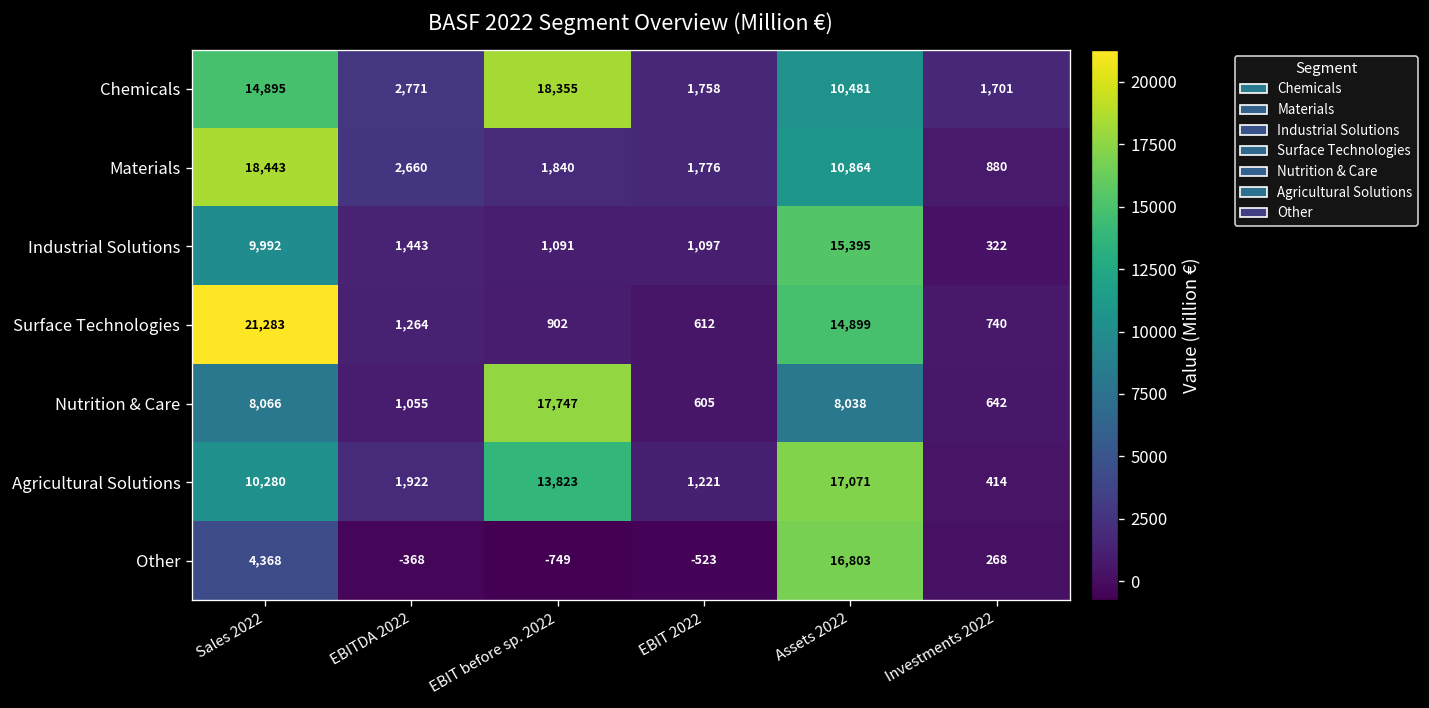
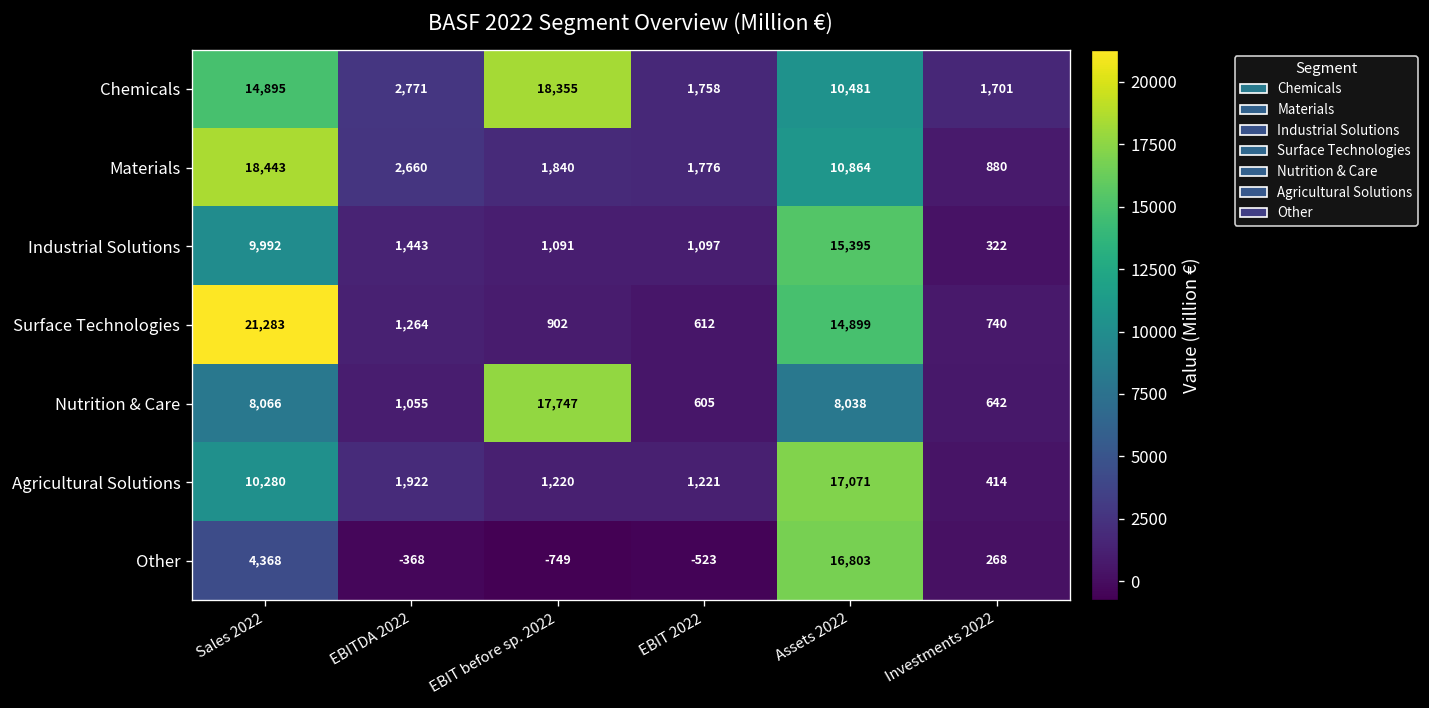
Agricultural Solutions, EBIT before sp. 2022: 13,823 -> 1,220
